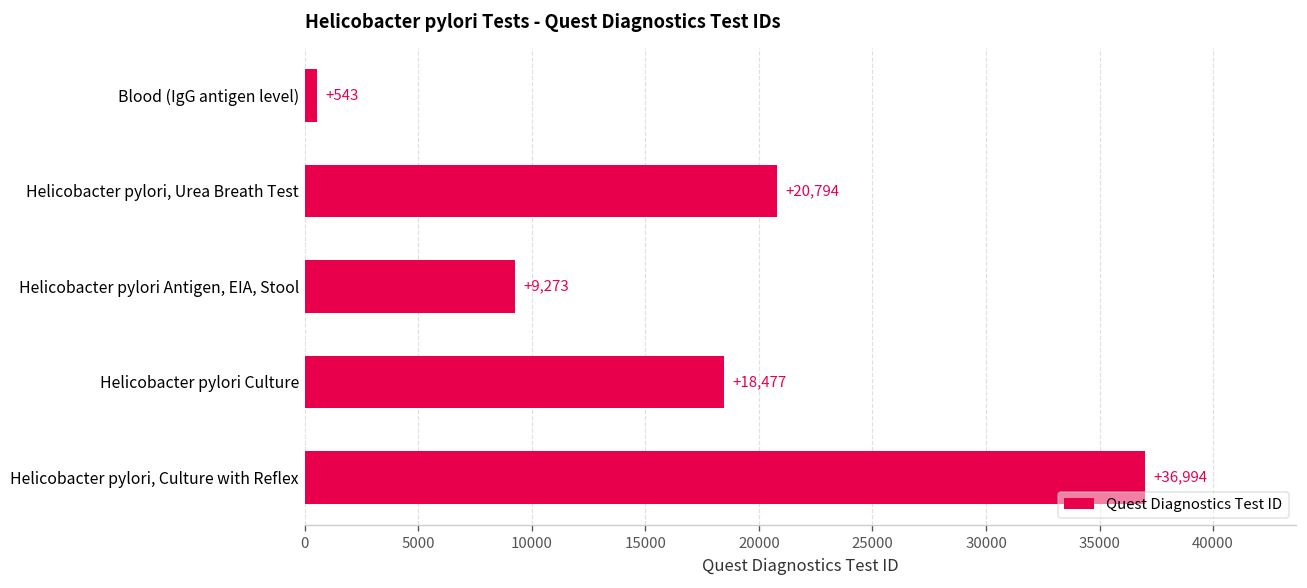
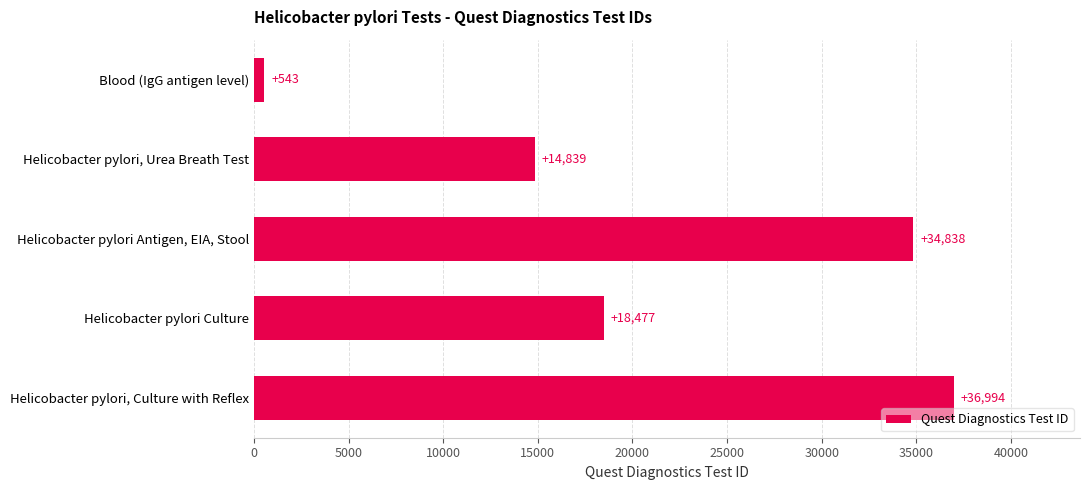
Helicobacter pylori, Urea Breath Test: +20,794 -> +14,839
Helicobacter pylori Antigen, EIA, Stool: +9,273 -> +34,838
